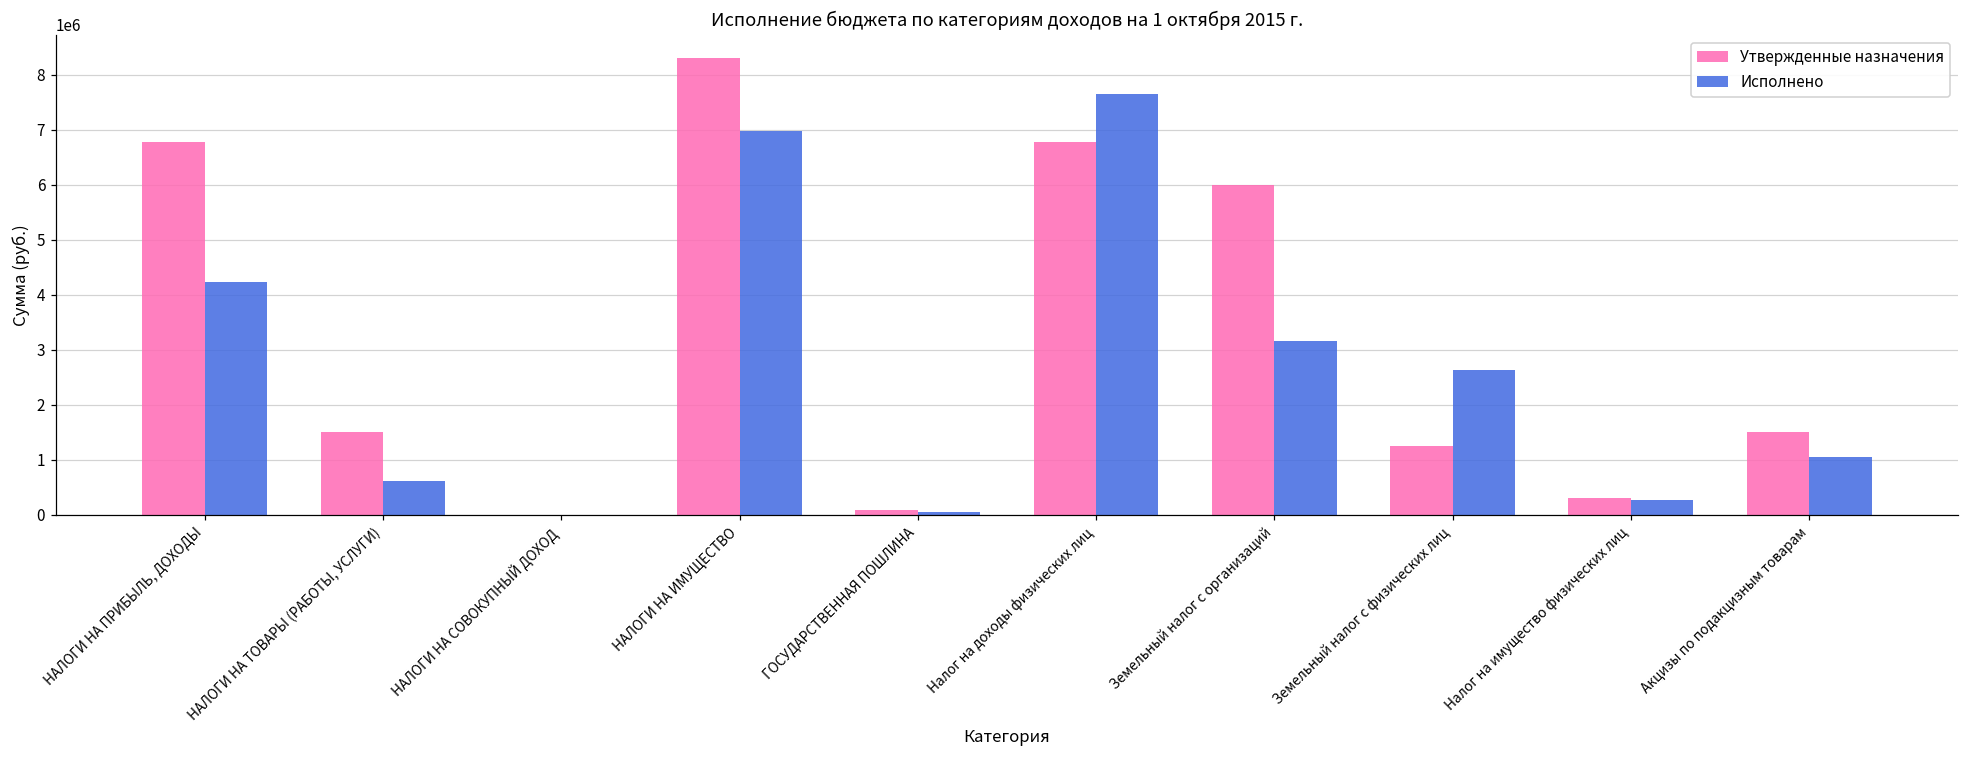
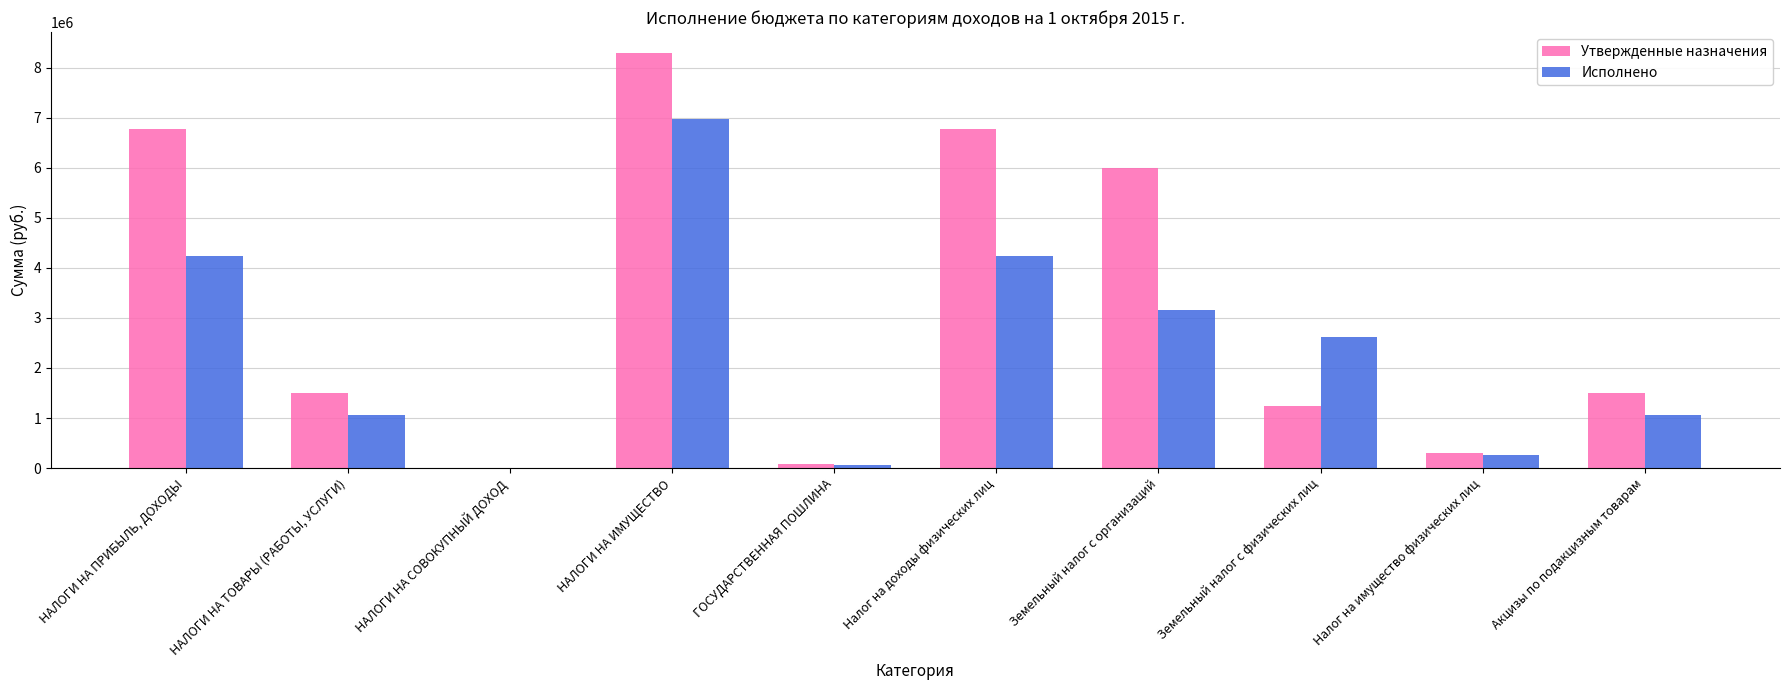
Исполнено, НАЛОГИ НА ТОВАРЫ (РАБОТЫ, УСЛУГИ): 600000 -> 1100000
Исполнено, Налог на доходы физических лиц: 7600000 -> 4200000
